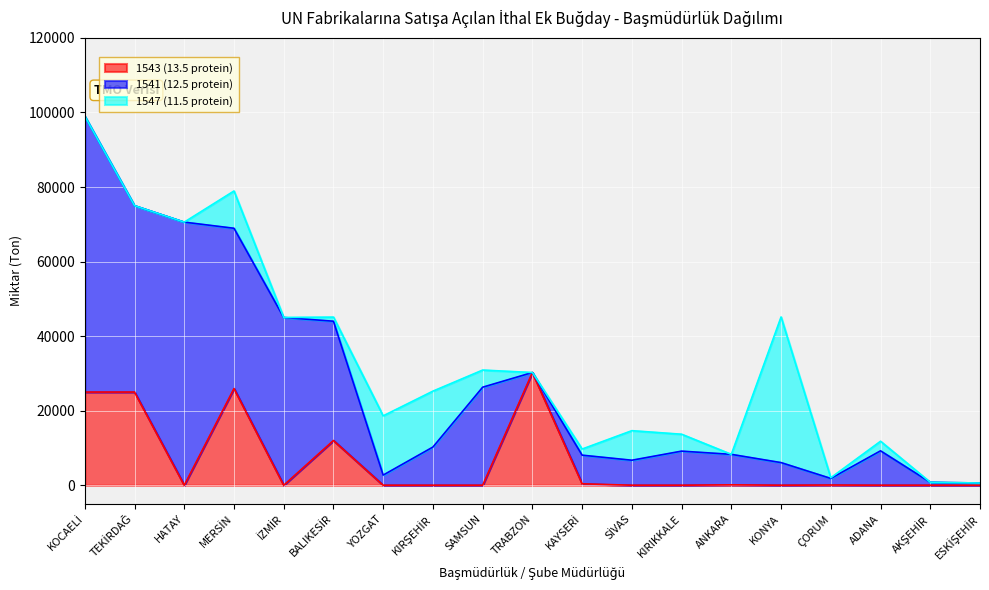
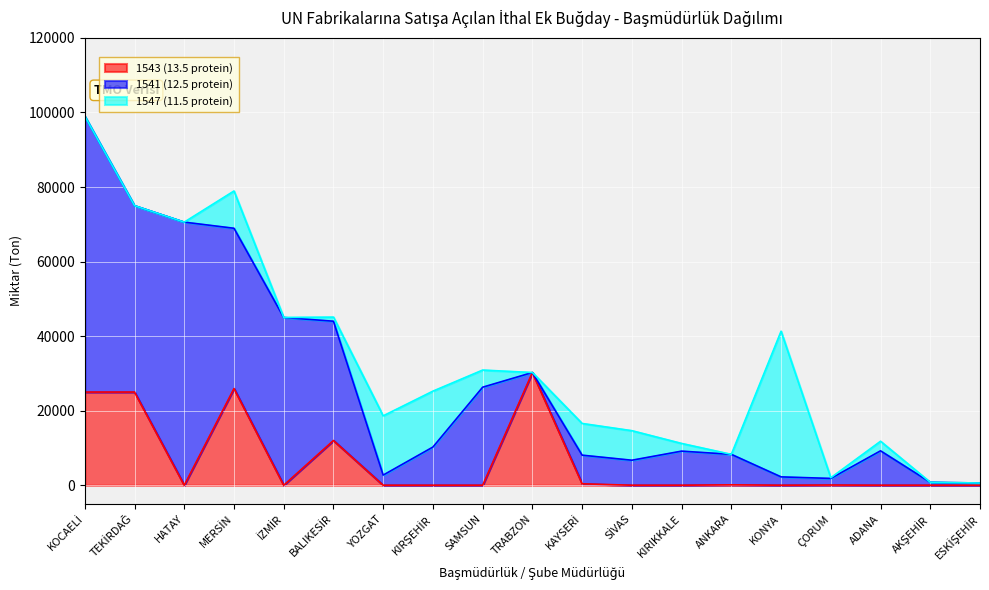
1547 (11.5 protein), KAYSERİ: 2000 -> 9000
1547 (11.5 protein), KIRIKKALE: 5000 -> 2000
1541 (12.5 protein), KONYA: 6000 -> 2000
